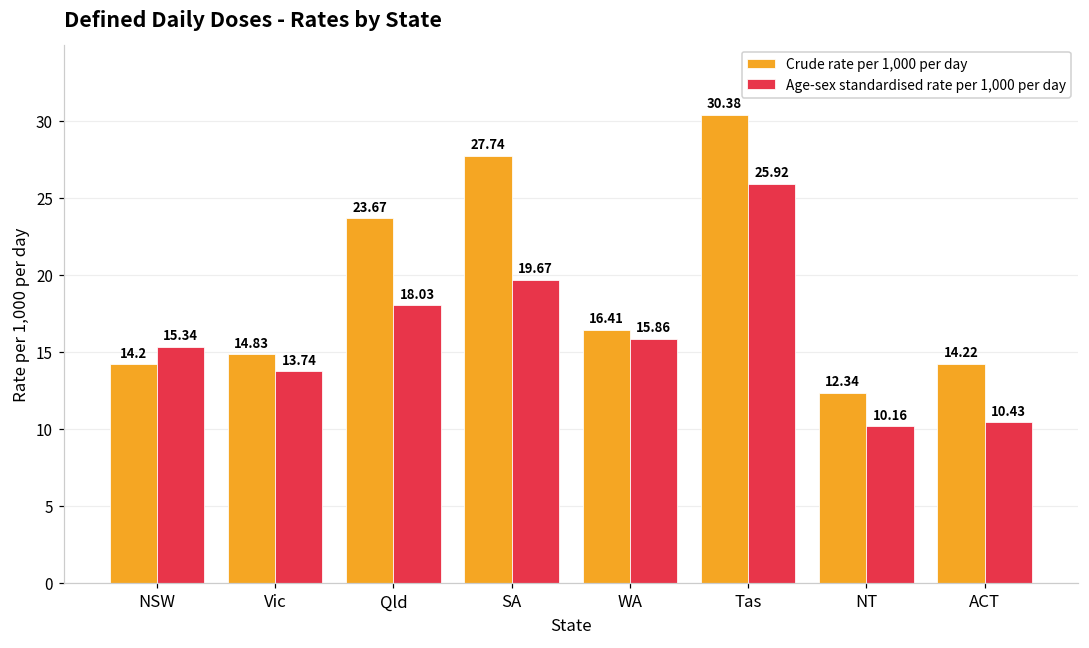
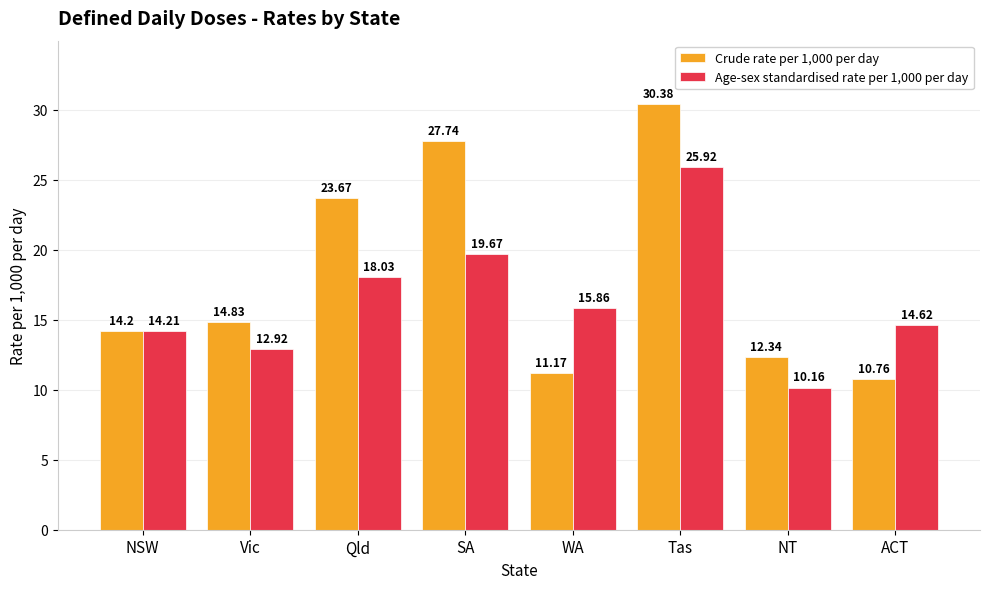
Age-sex standardised rate per 1,000 per day, NSW: 15.34 -> 14.21
Age-sex standardised rate per 1,000 per day, Vic: 13.74 -> 12.92
Crude rate per 1,000 per day, WA: 16.41 -> 11.17
Crude rate per 1,000 per day, ACT: 14.22 -> 10.76
Age-sex standardised rate per 1,000 per day, ACT: 10.43 -> 14.62
